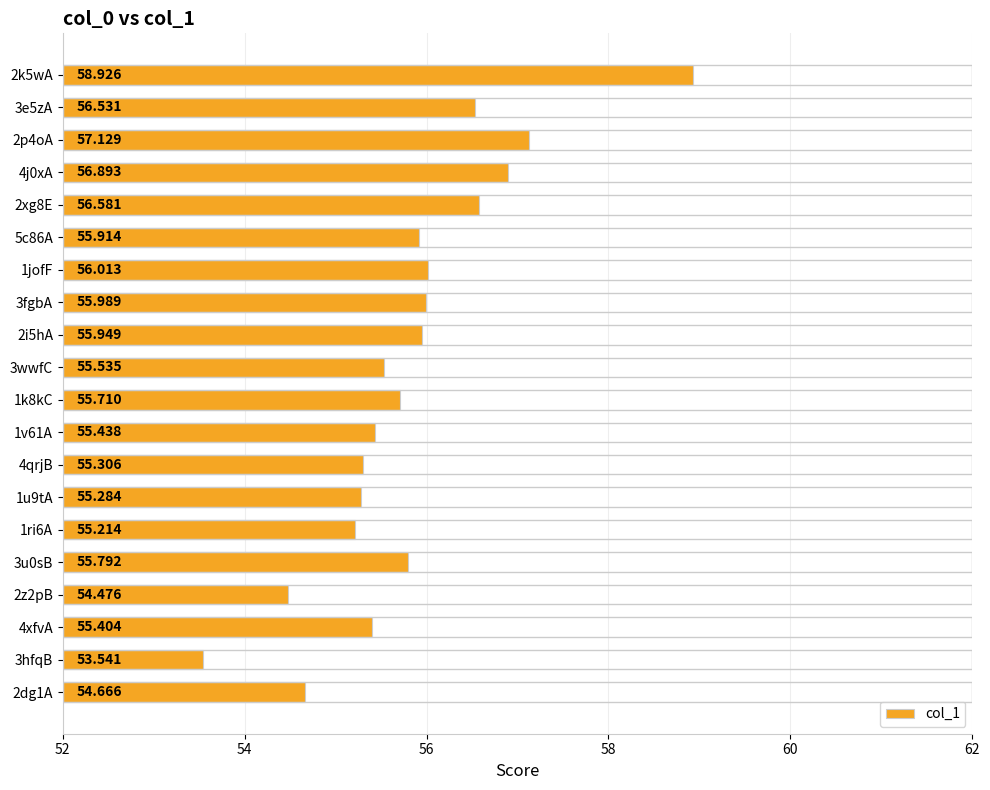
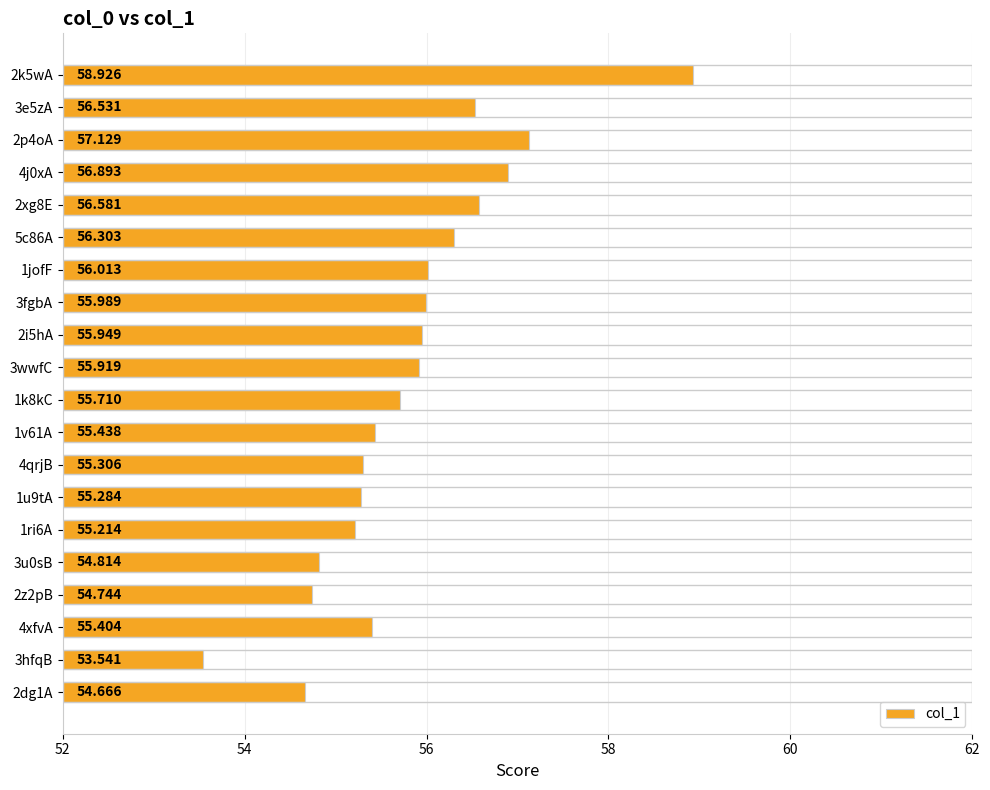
5c86A: 55.914 -> 56.303
3wwfC: 55.535 -> 55.919
3u0sB: 55.792 -> 54.814
2z2pB: 54.476 -> 54.744
